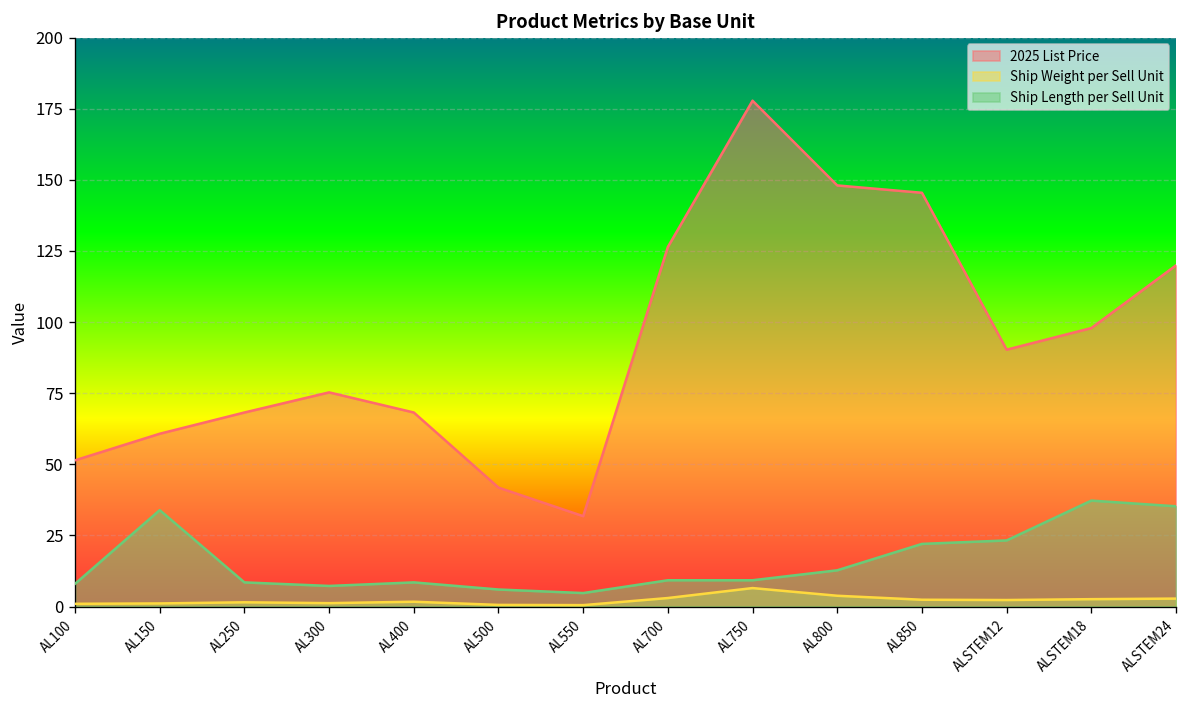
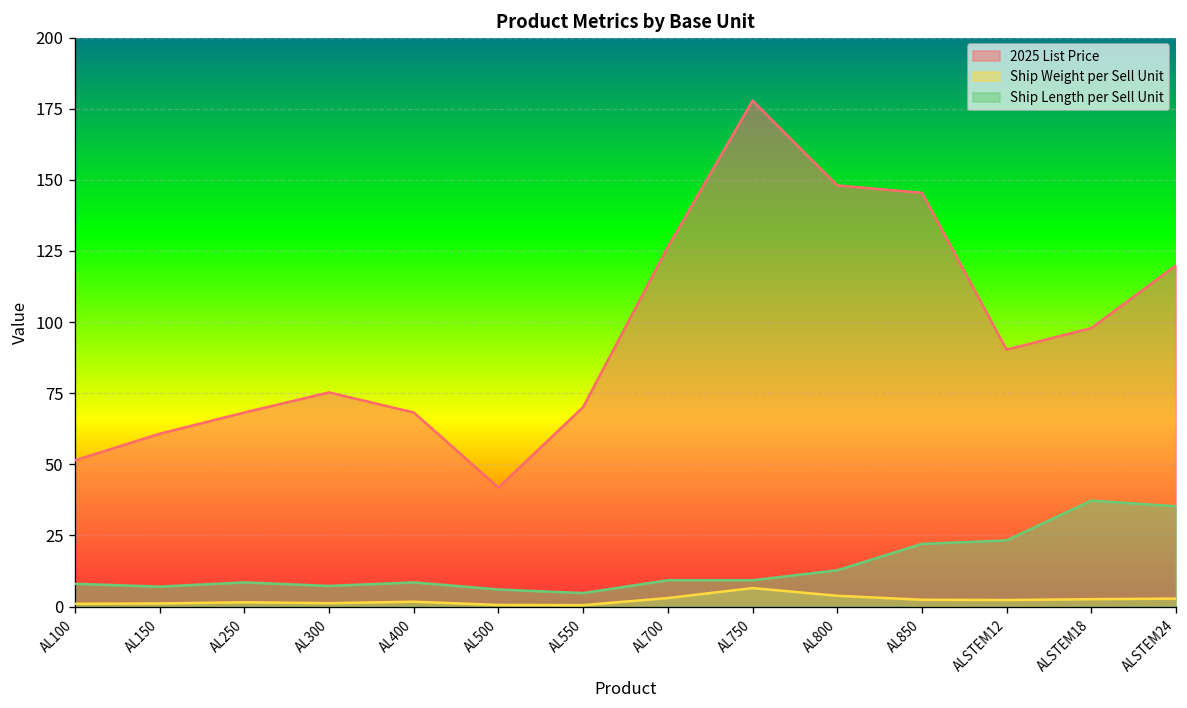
Ship Length per Sell Unit, AL150: 34 -> 7
2025 List Price, AL550: 32 -> 70
